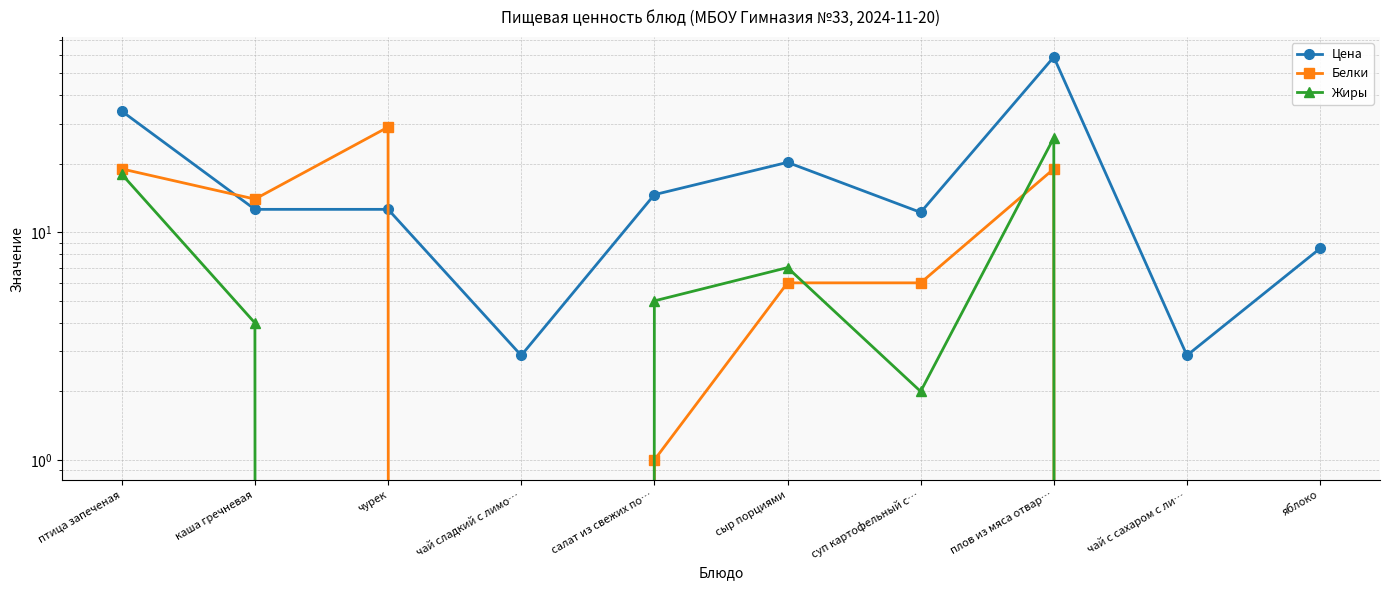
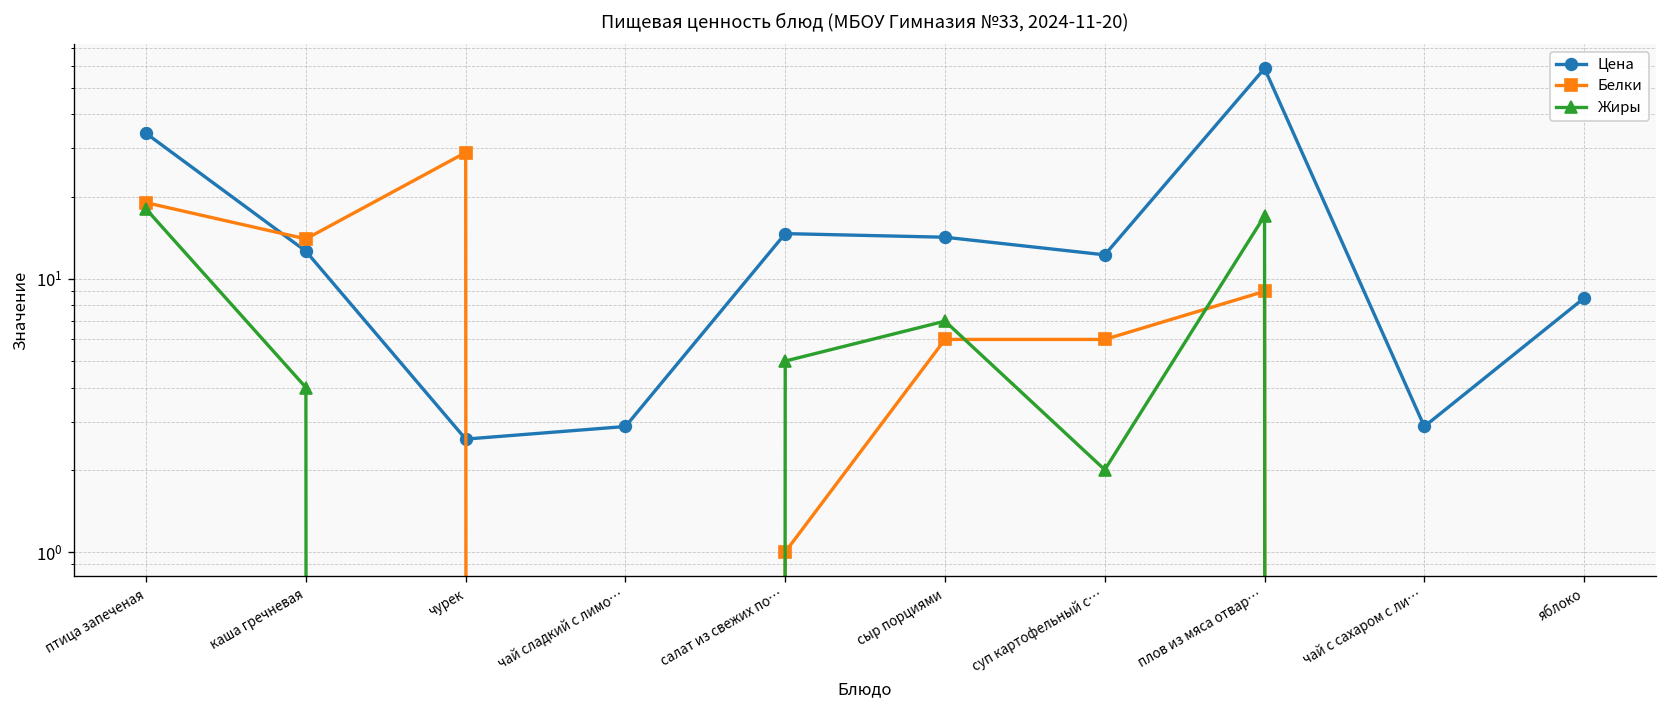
Цена, чурек: 13 -> 2.6
Цена, сыр порциями: 20 -> 14
Белки, плов из мяса отвар…: 19 -> 9
Жиры, плов из мяса отвар…: 26 -> 17
